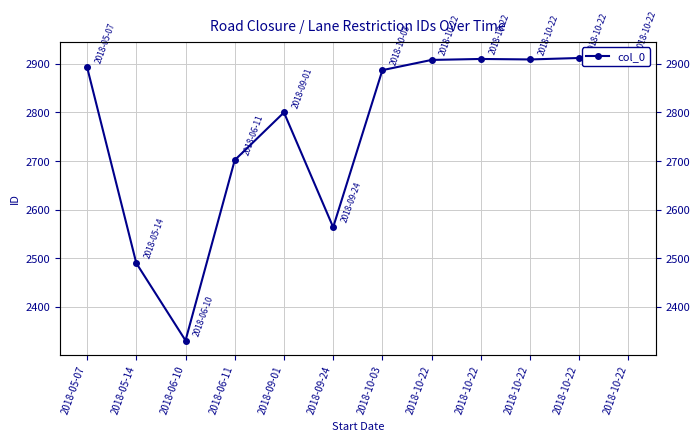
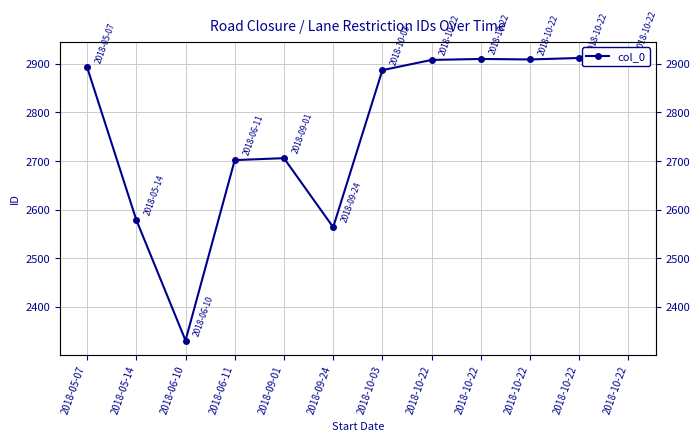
2018-05-14: 2490 -> 2580
2018-09-01: 2800 -> 2710
